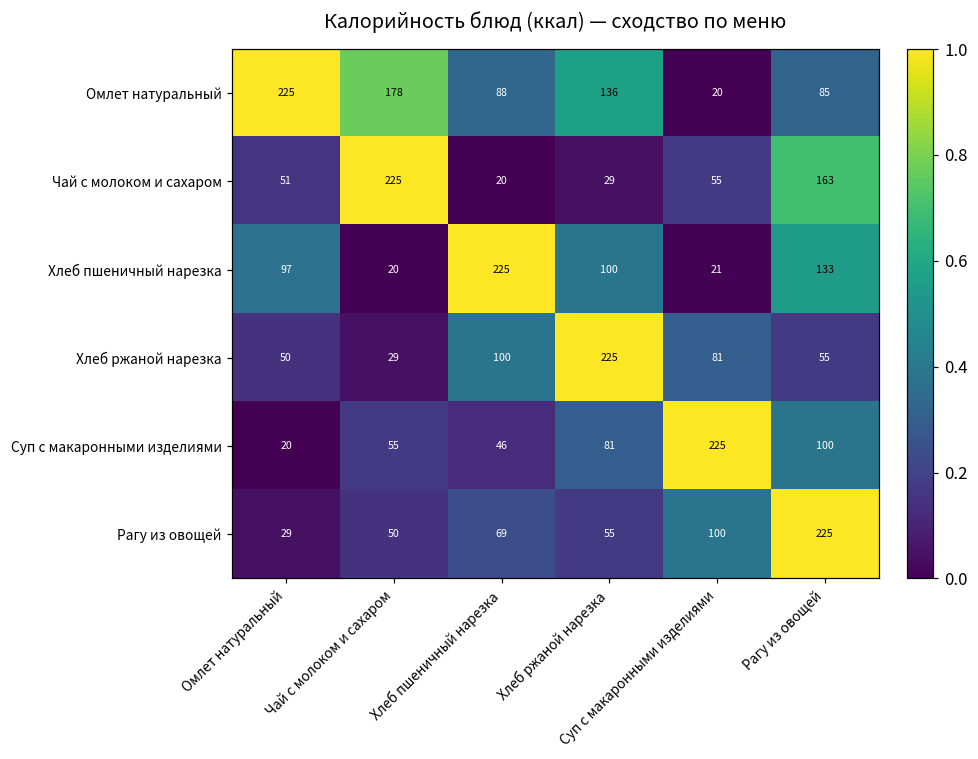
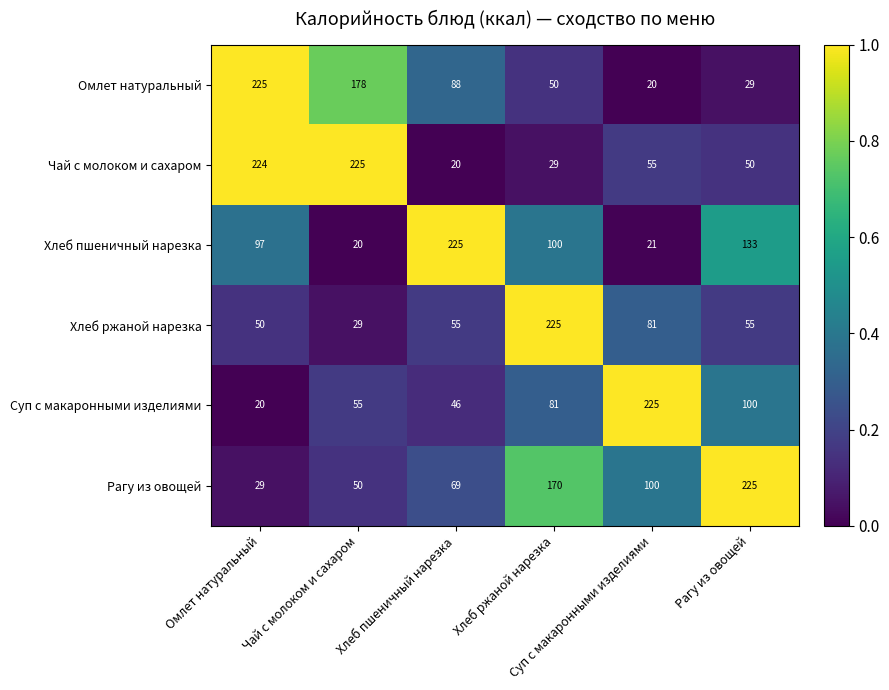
Омлет натуральный, Хлеб ржаной нарезка: 136 -> 50
Омлет натуральный, Рагу из овощей: 85 -> 29
Чай с молоком и сахаром, Омлет натуральный: 51 -> 224
Чай с молоком и сахаром, Рагу из овощей: 163 -> 50
Хлеб ржаной нарезка, Хлеб пшеничный нарезка: 100 -> 55
Рагу из овощей, Хлеб ржаной нарезка: 55 -> 170
